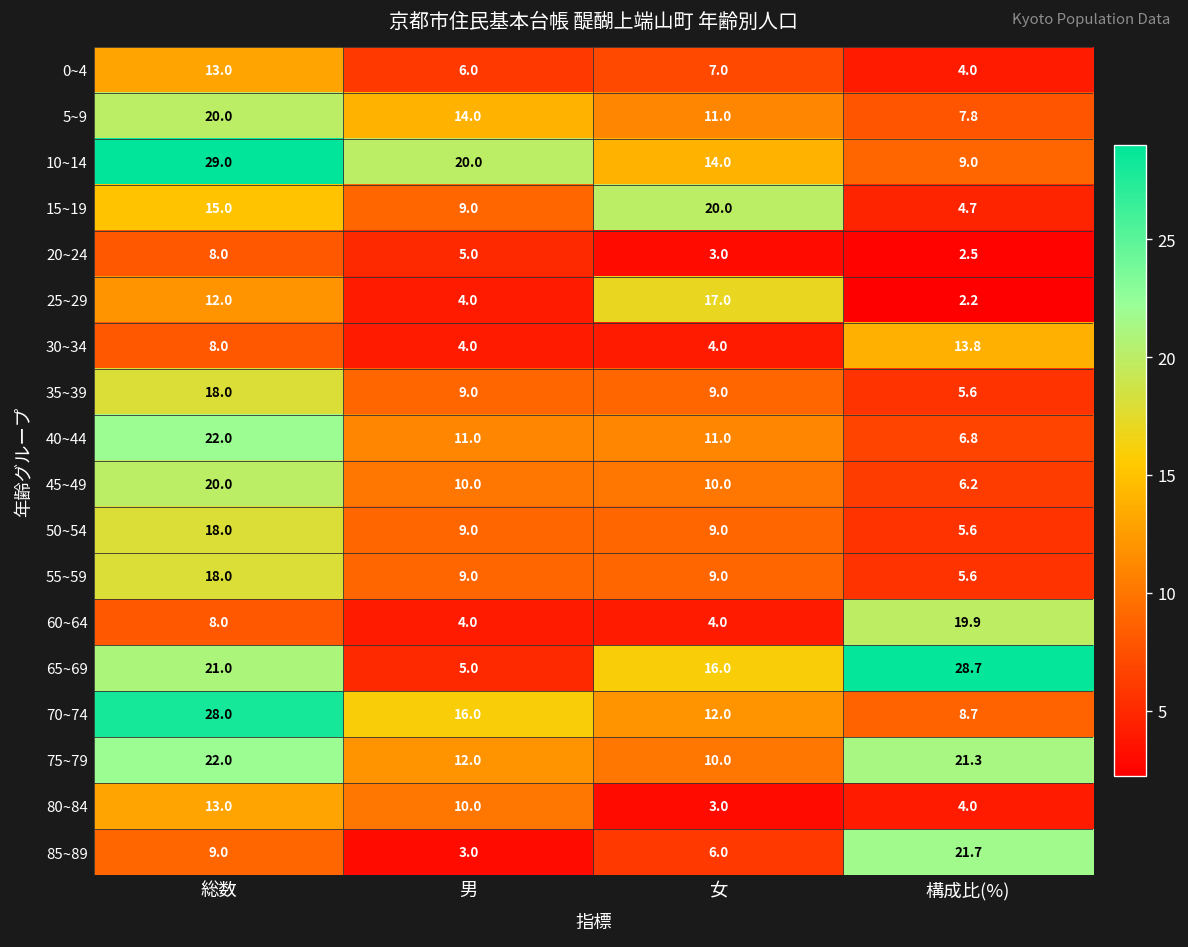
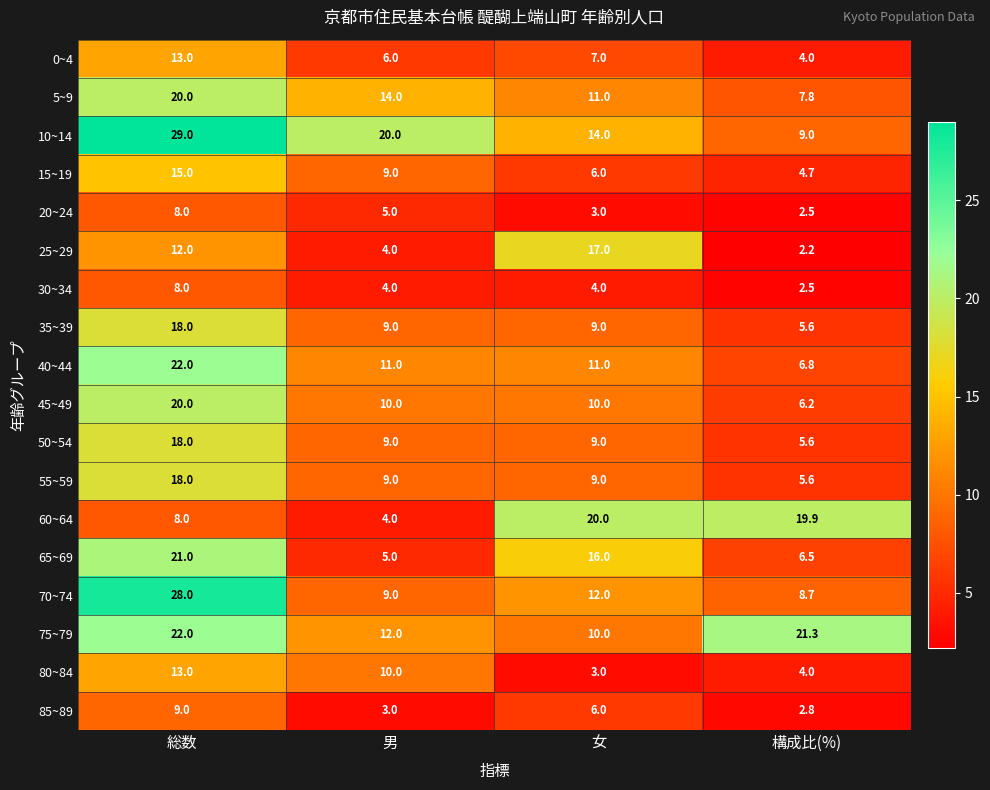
15~19, 女: 20.0 -> 6.0
30~34, 構成比(%): 13.8 -> 2.5
60~64, 女: 4.0 -> 20.0
65~69, 構成比(%): 28.7 -> 6.5
70~74, 男: 16.0 -> 9.0
85~89, 構成比(%): 21.7 -> 2.8
